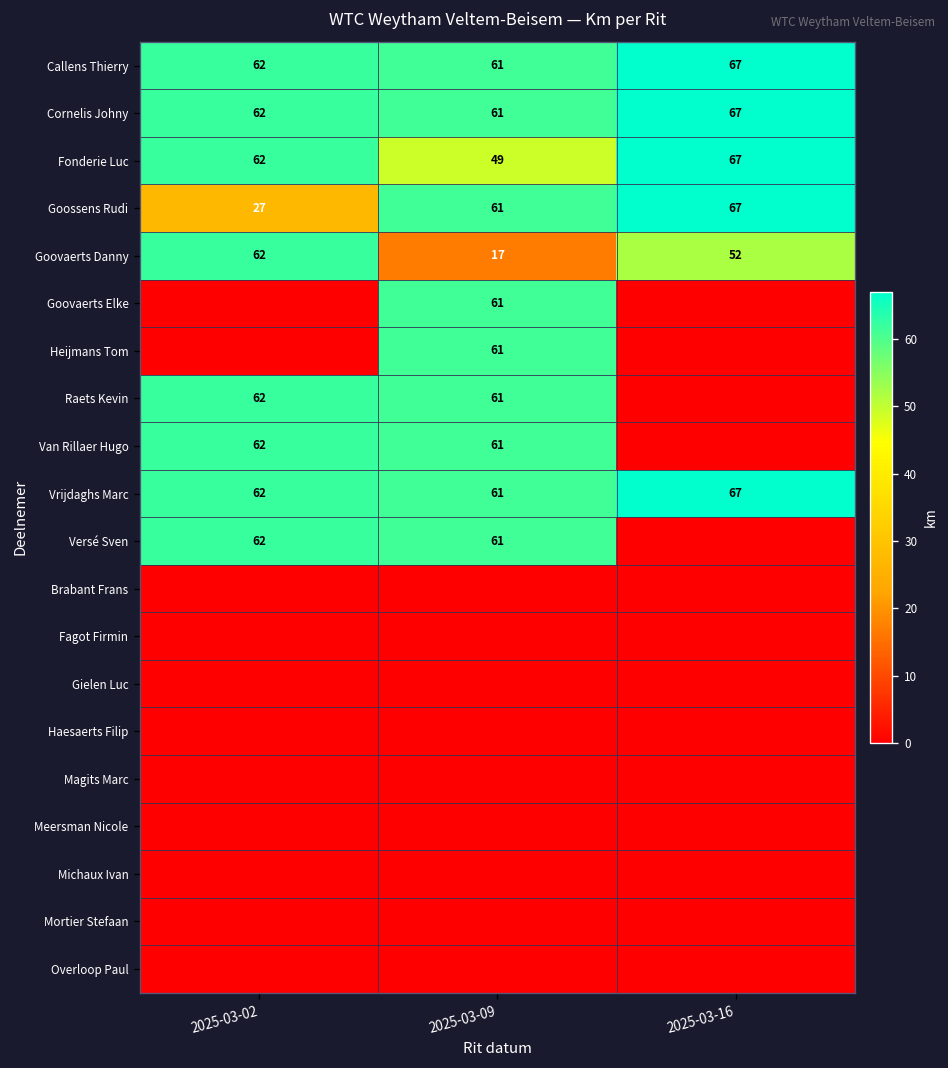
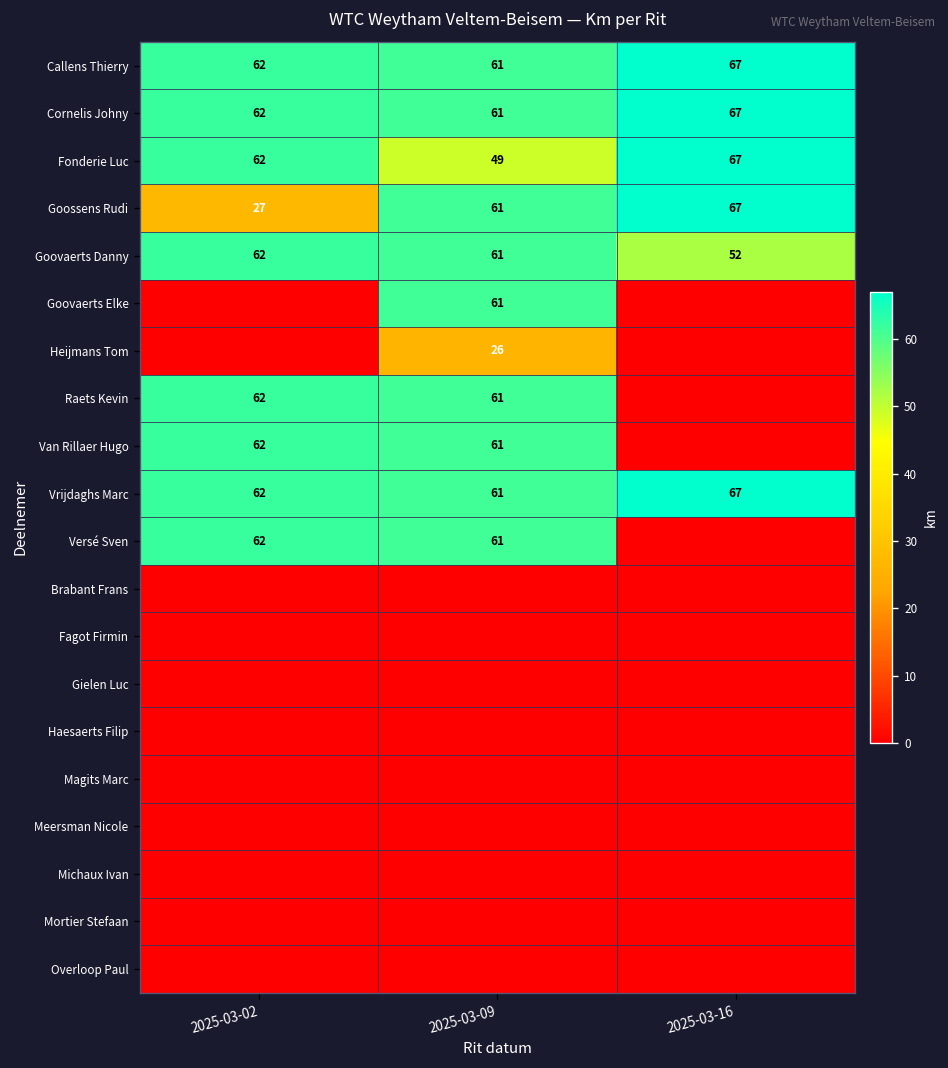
Goovaerts Danny, 2025-03-09: 17 -> 61
Heijmans Tom, 2025-03-09: 61 -> 26
